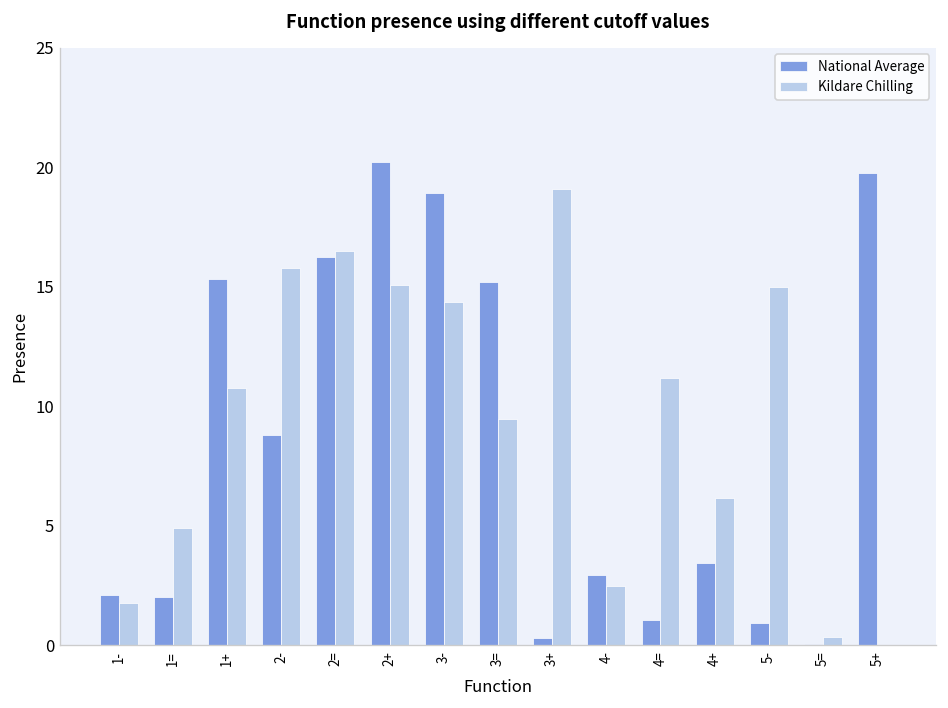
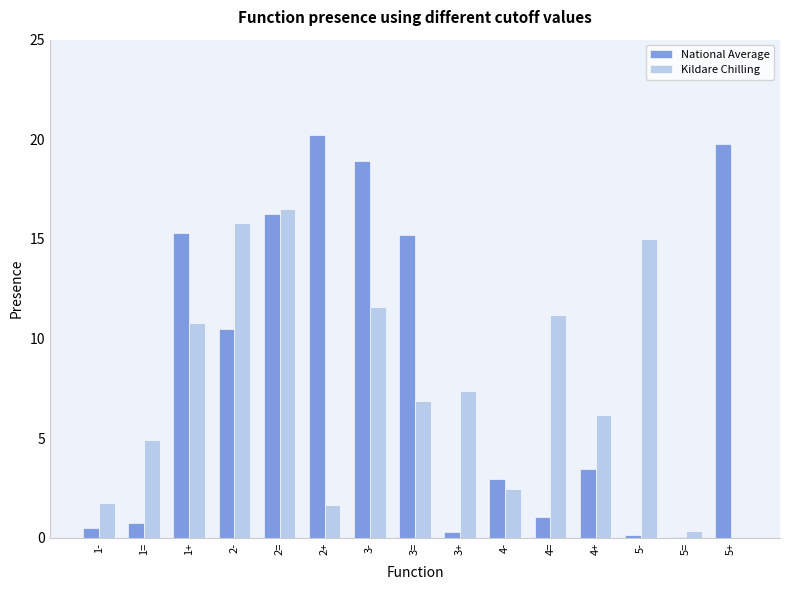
National Average, 1-: 2.1 -> 0.5
National Average, 1=: 2.0 -> 0.7
National Average, 2-: 8.8 -> 10.5
Kildare Chilling, 2+: 15.1 -> 1.6
Kildare Chilling, 3-: 14.4 -> 11.6
Kildare Chilling, 3=: 9.5 -> 6.9
Kildare Chilling, 3+: 19.1 -> 7.4
National Average, 5-: 0.9 -> 0.1
